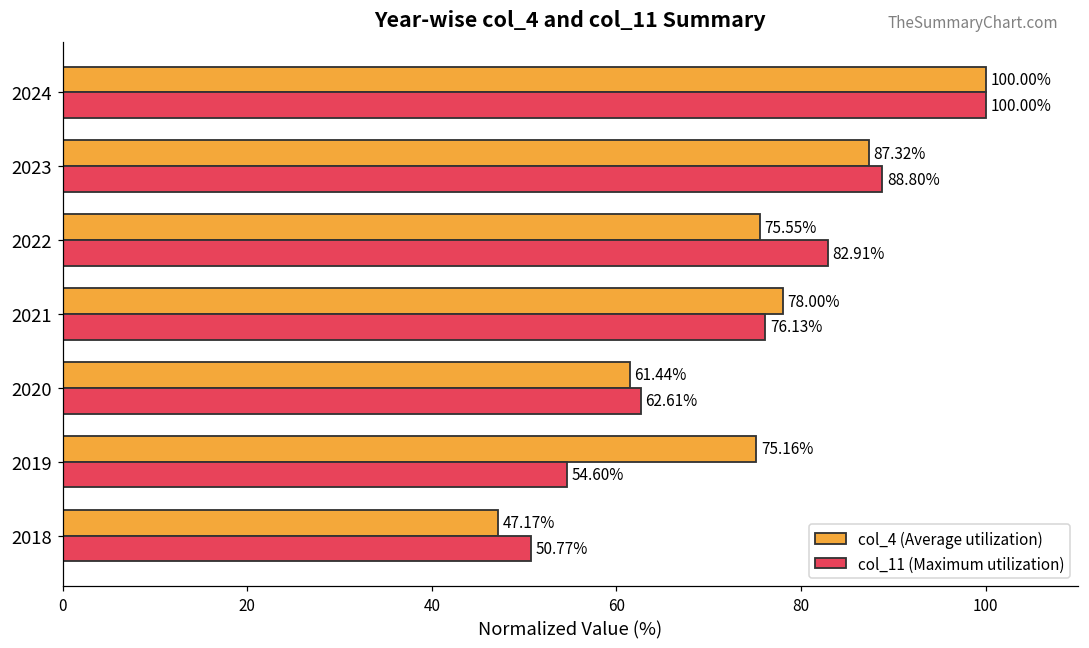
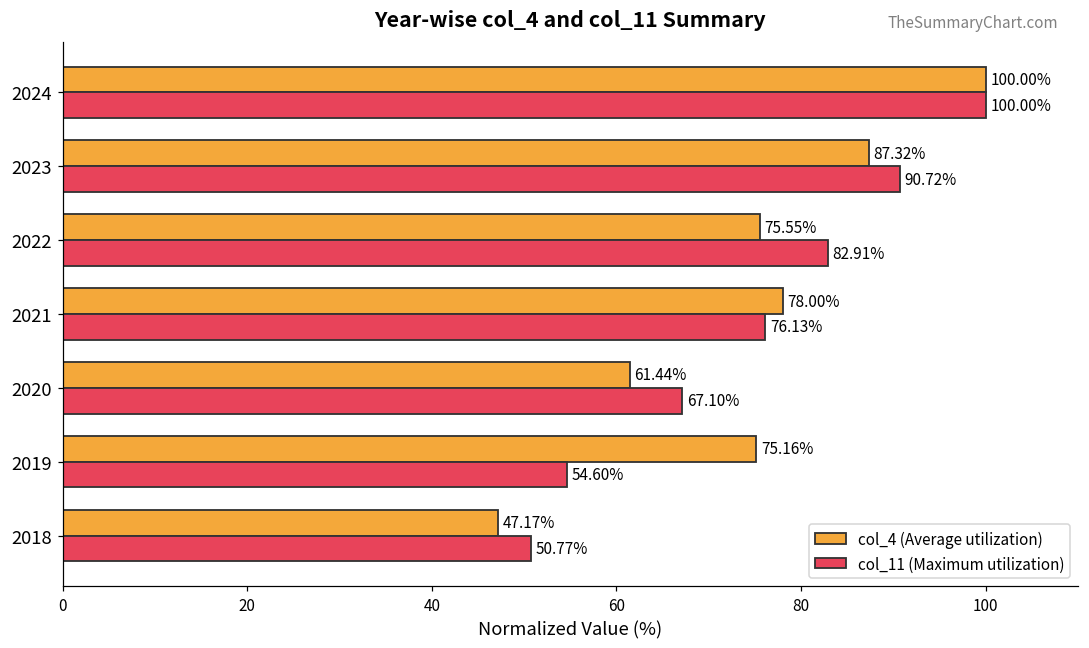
col_11 (Maximum utilization), 2023: 88.80% -> 90.72%
col_11 (Maximum utilization), 2020: 62.61% -> 67.10%
